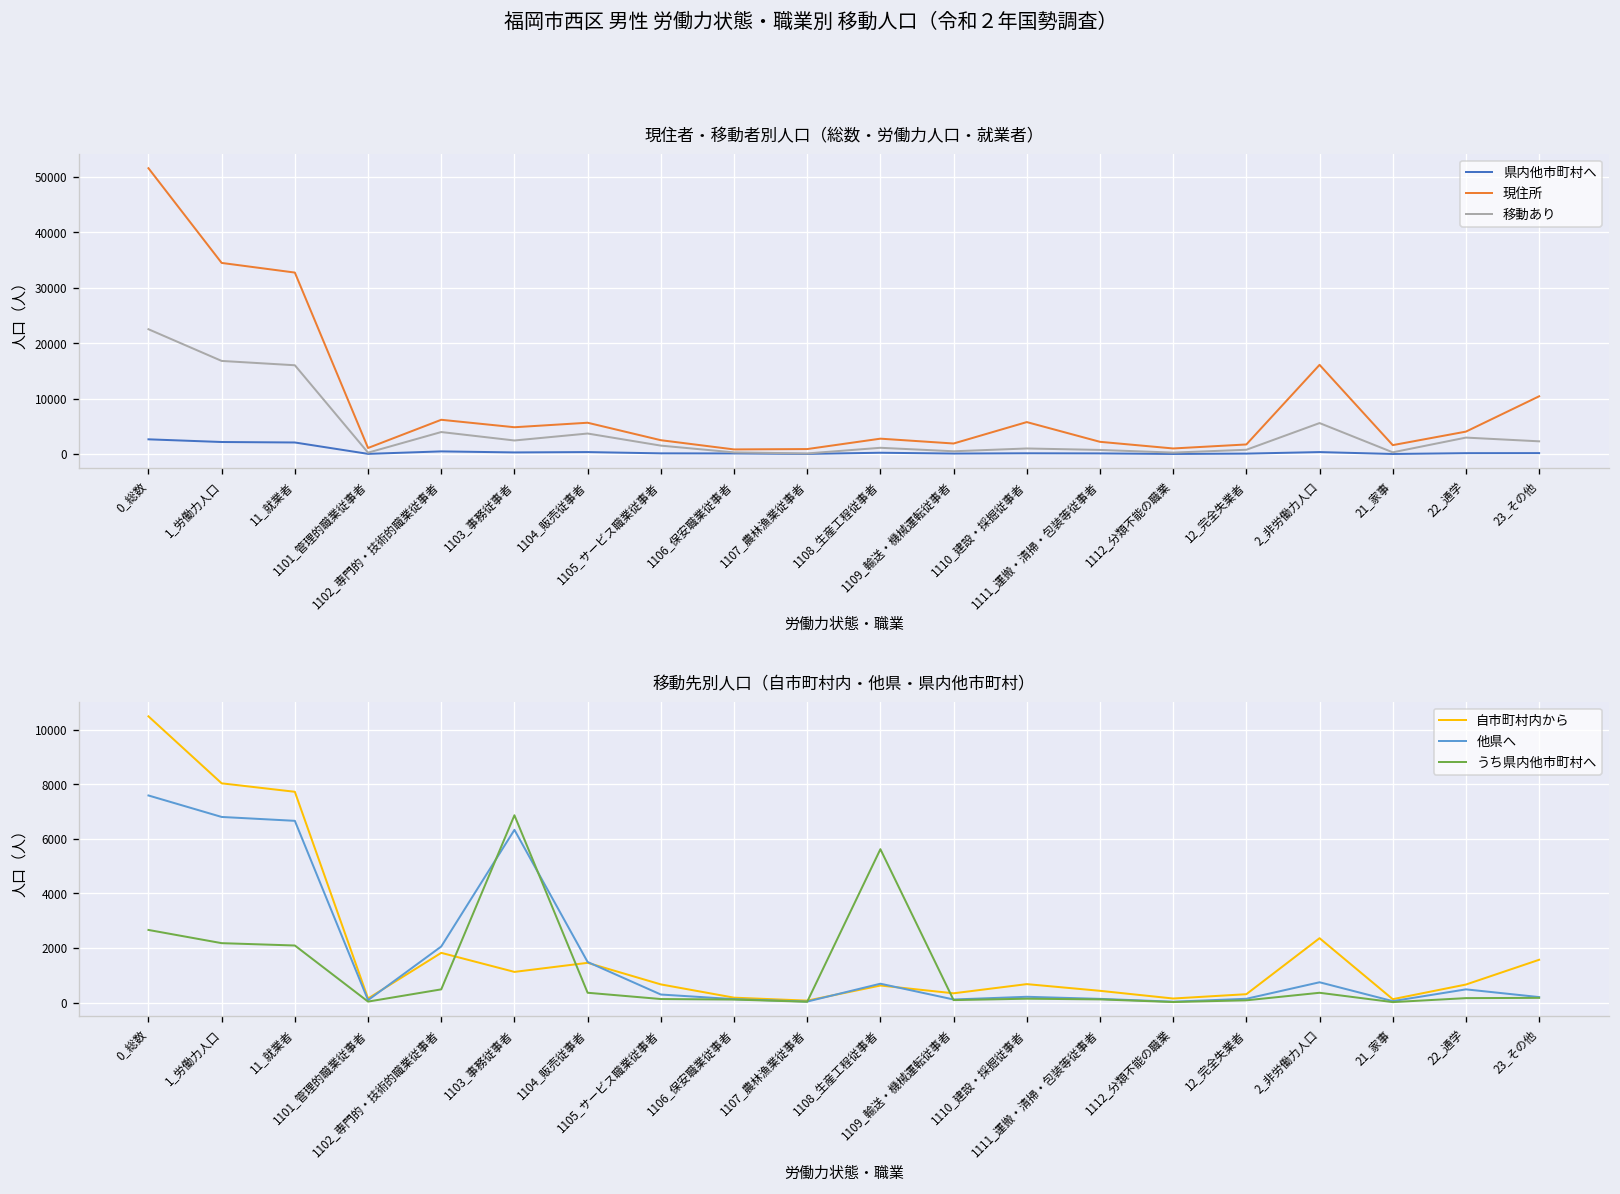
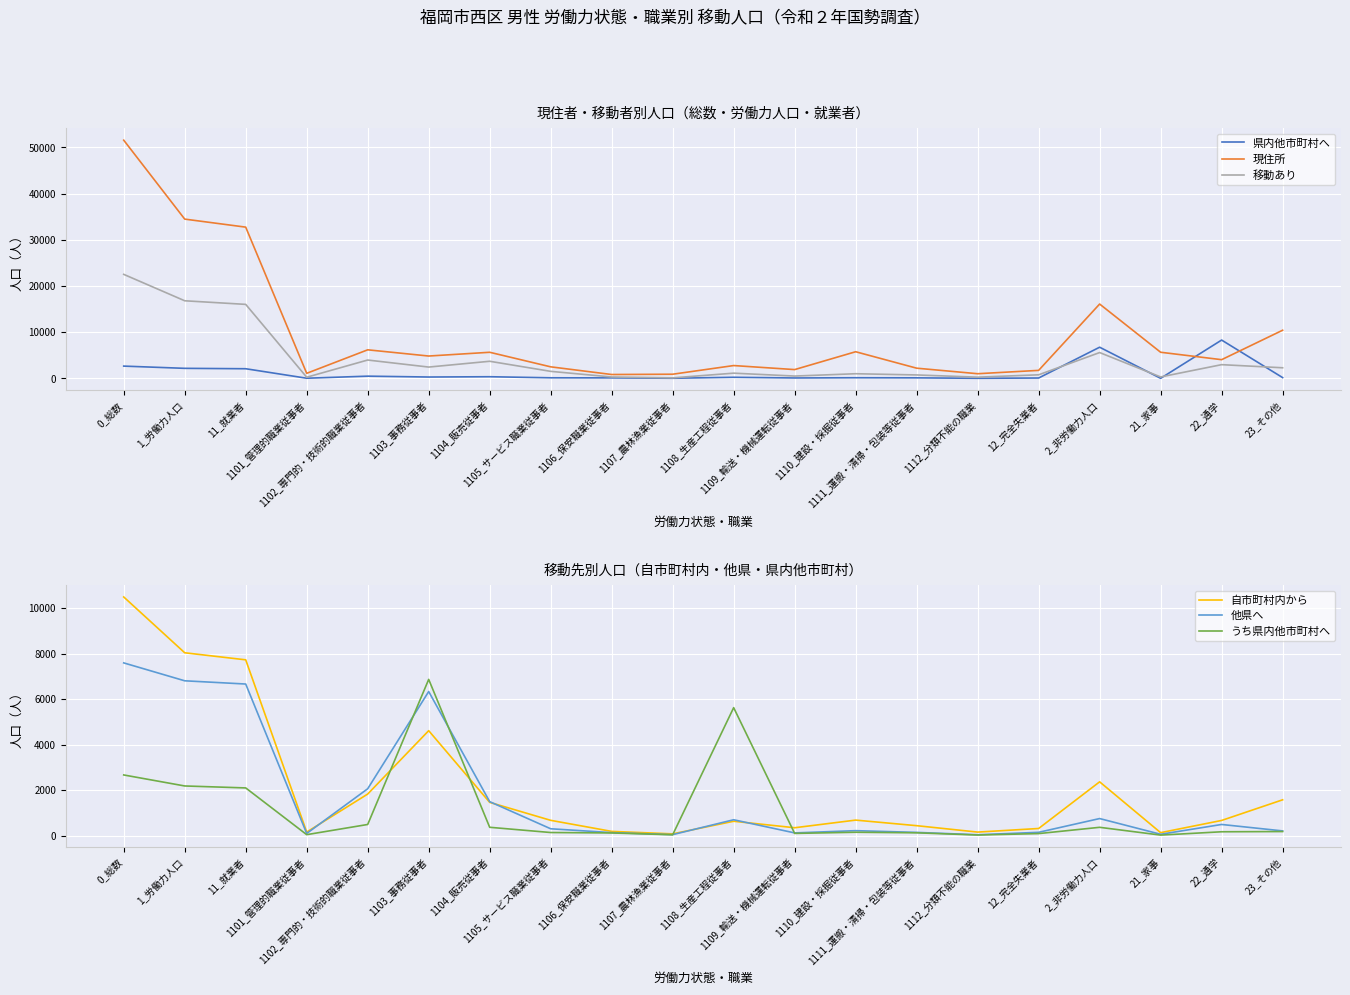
現住者・移動者別人口（総数・労働力人口・就業者）, 県内他市町村へ, 2_非労働力人口: 0 -> 7000
現住者・移動者別人口（総数・労働力人口・就業者）, 現住所, 21_家事: 2000 -> 6000
現住者・移動者別人口（総数・労働力人口・就業者）, 県内他市町村へ, 22_通学: 0 -> 8000
移動先別人口（自市町村内・他県・県内他市町村）, 自市町村内から, 1103_事務従事者: 1100 -> 4600
